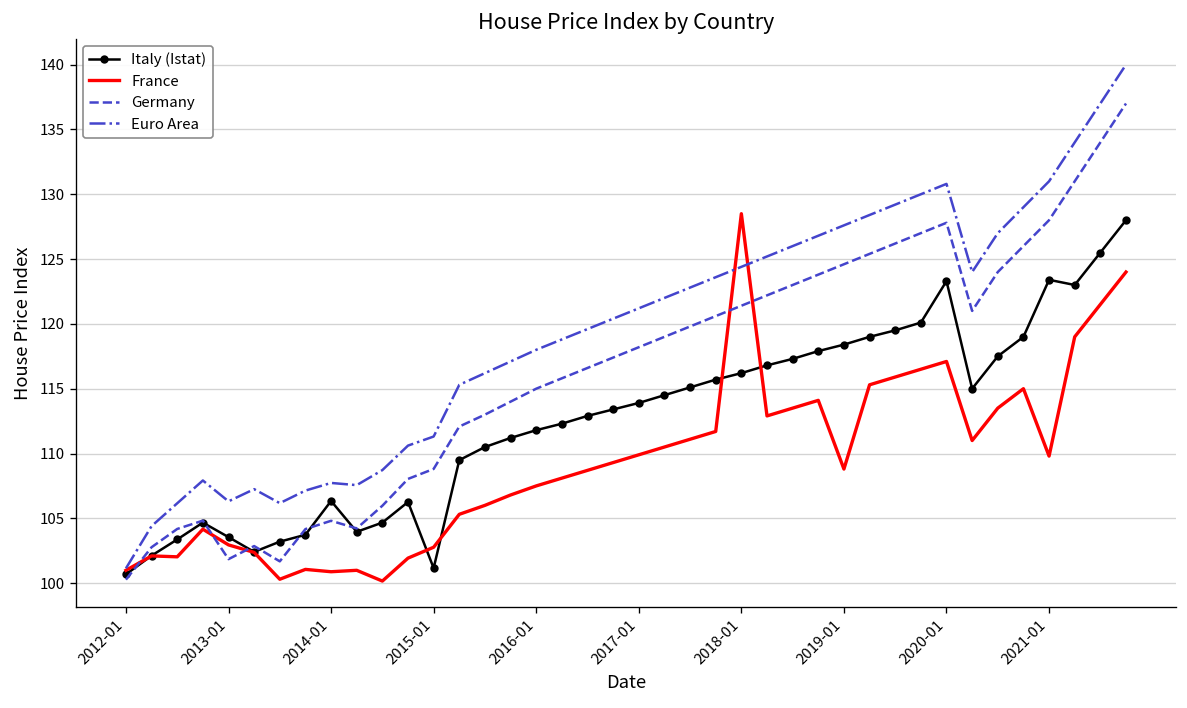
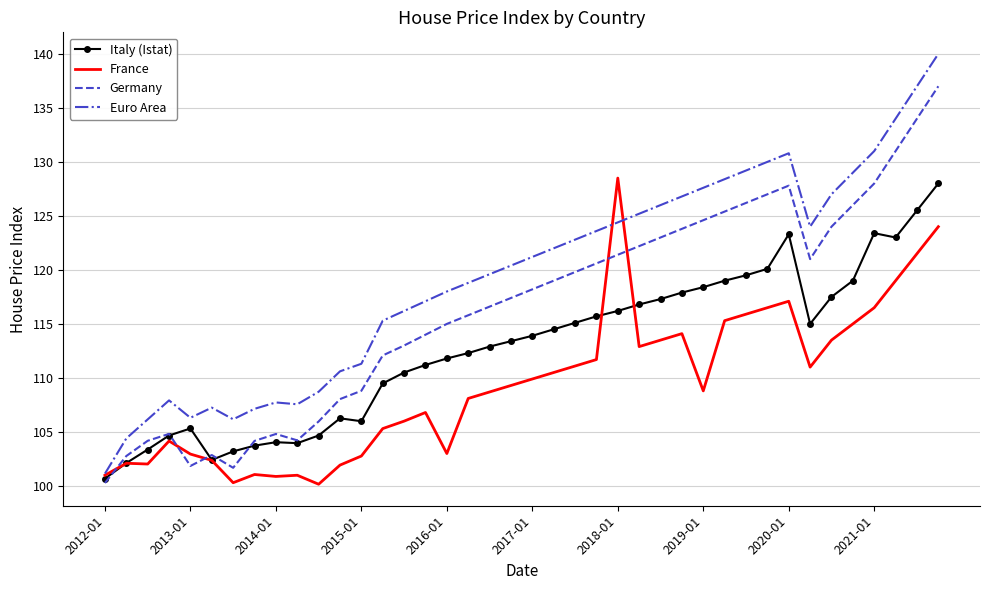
Italy (Istat), 2013-01: 103.6 -> 105.3
Italy (Istat), 2014-01: 106.3 -> 104.1
Italy (Istat), 2015-01: 101.2 -> 106.0
France, 2016-01: 107.5 -> 103.0
France, 2021-01: 109.8 -> 116.5
